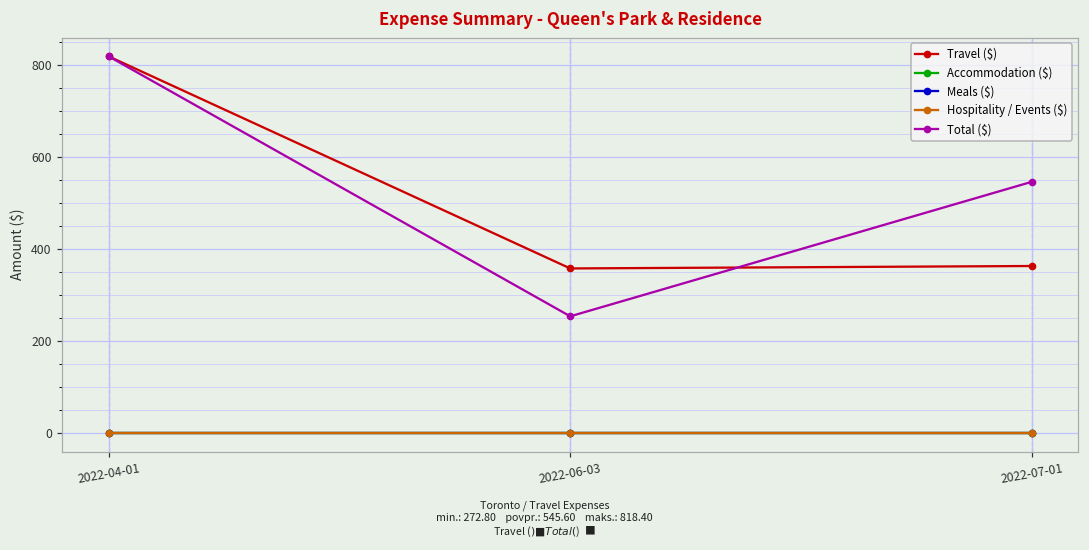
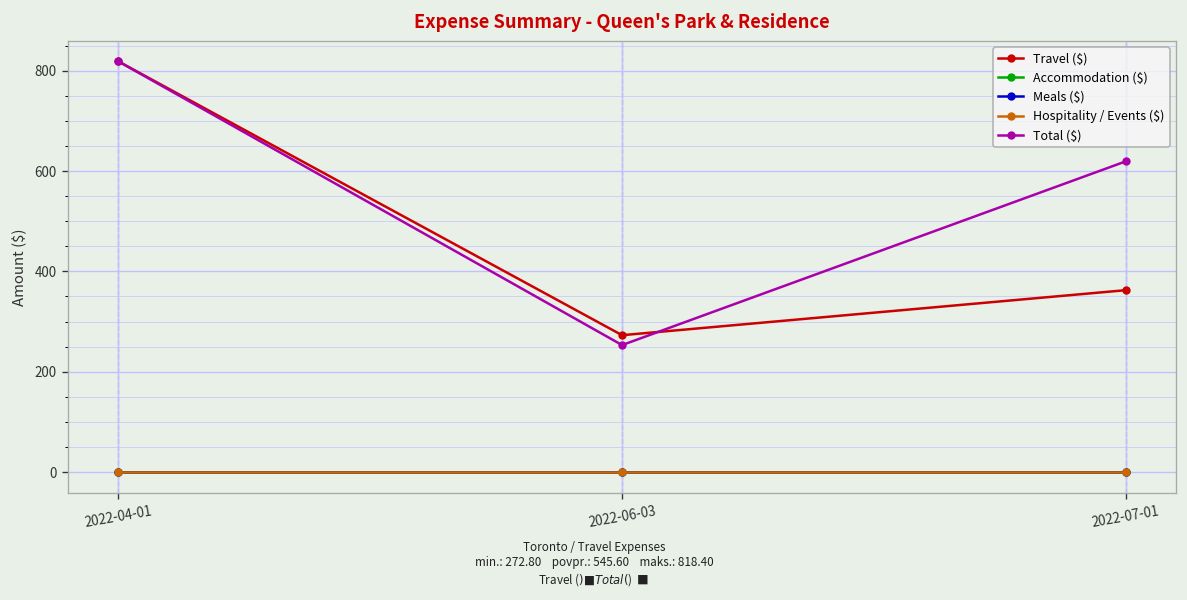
Travel ($), 2022-06-03: 360 -> 270
Total ($), 2022-07-01: 550 -> 620
